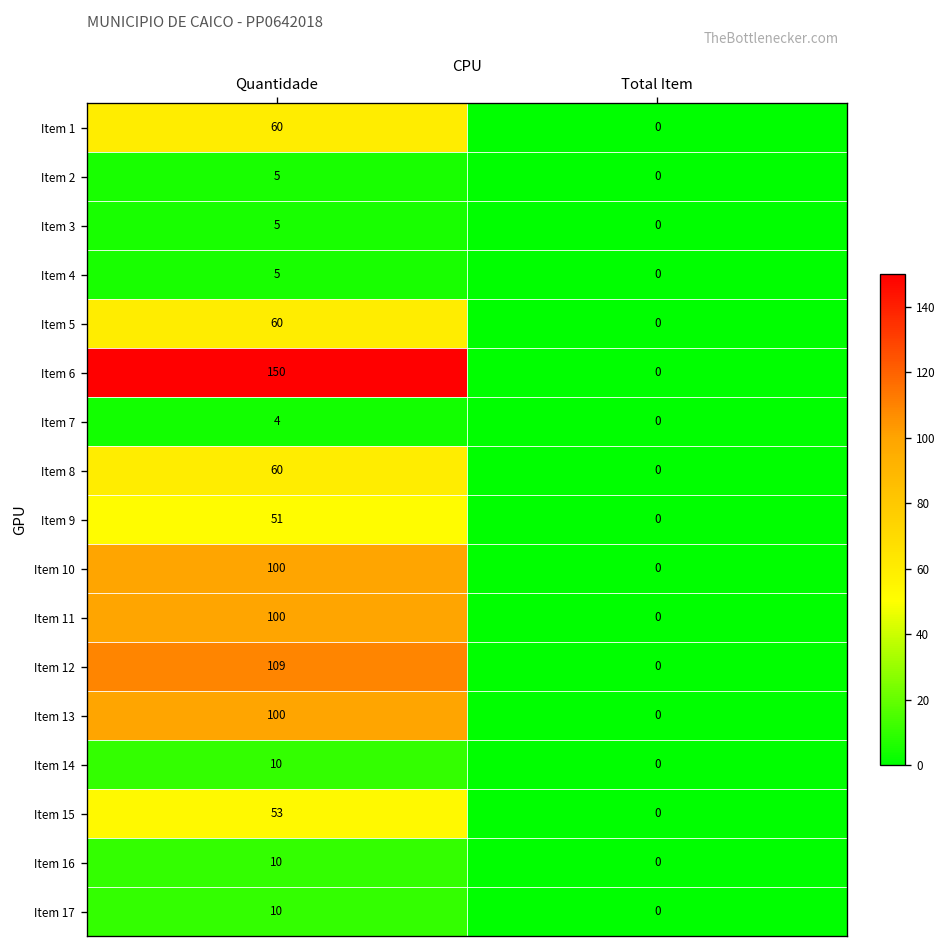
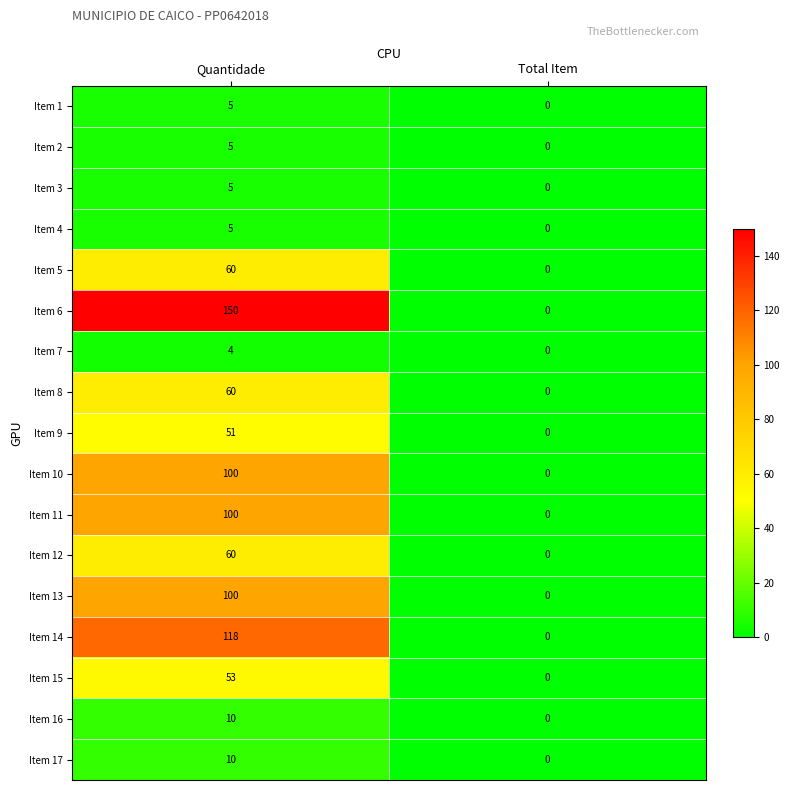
Item 1, Quantidade: 60 -> 5
Item 12, Quantidade: 109 -> 60
Item 14, Quantidade: 10 -> 118
